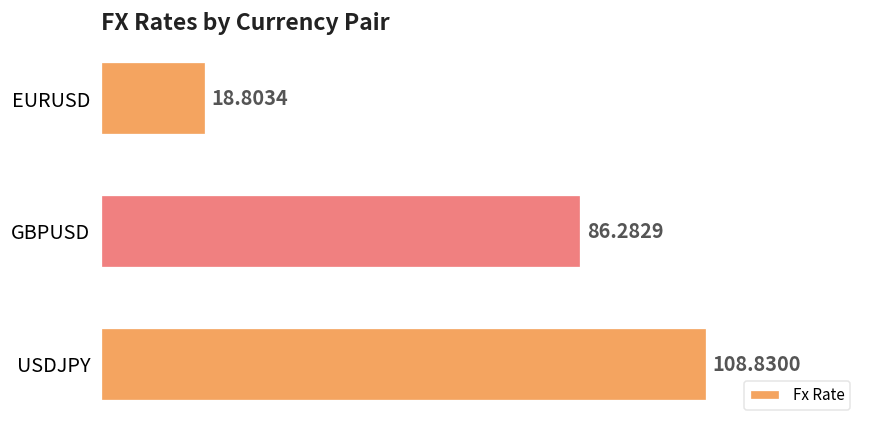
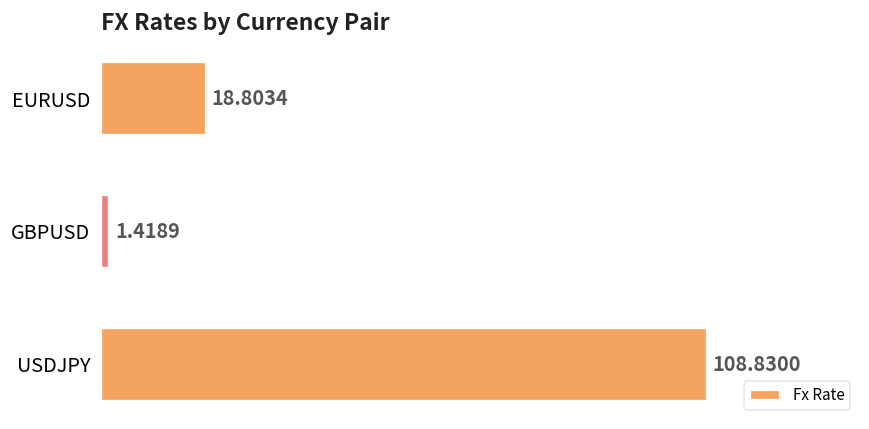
GBPUSD: 86.2829 -> 1.4189
